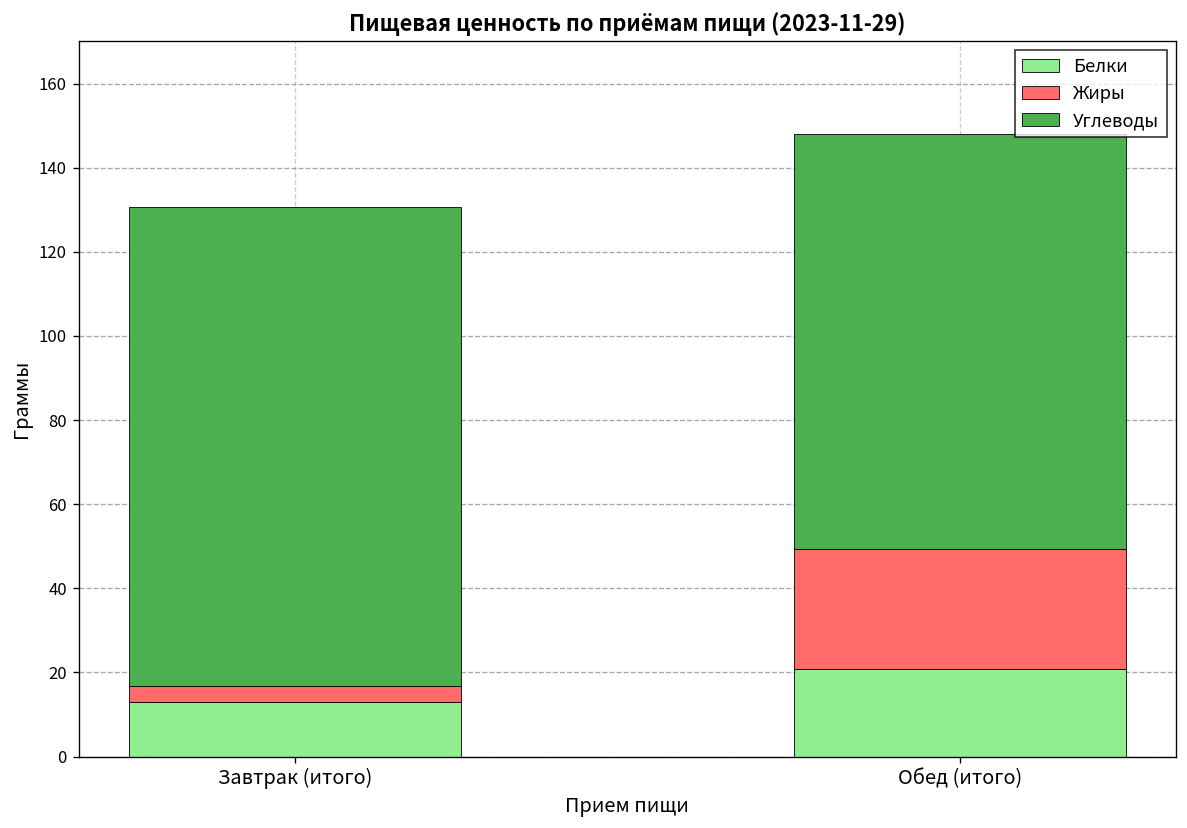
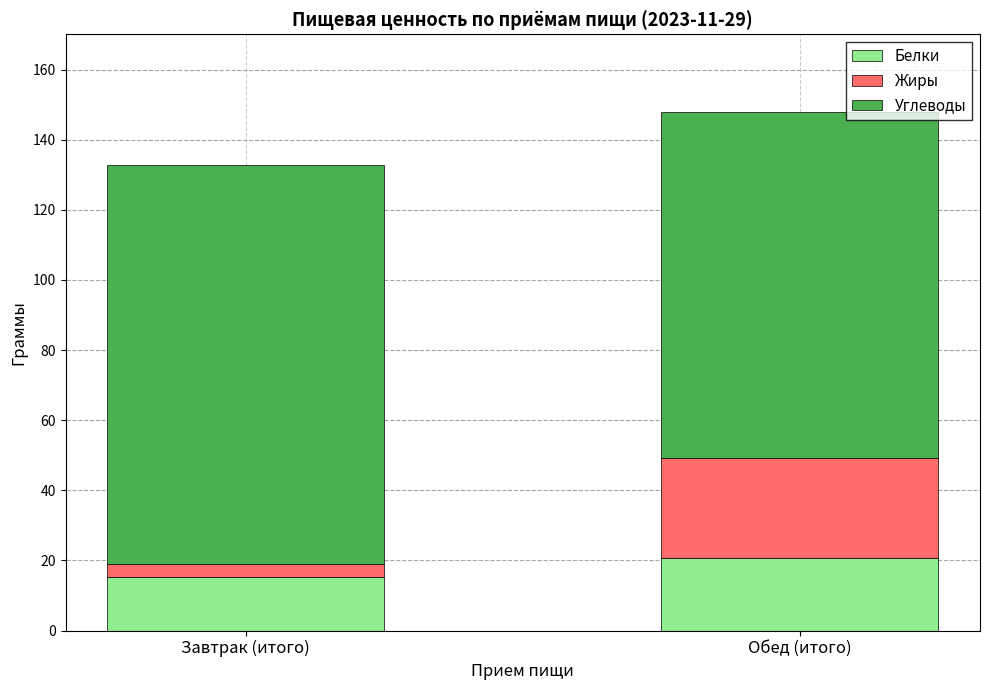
Белки, Завтрак (итого): 13 -> 15
